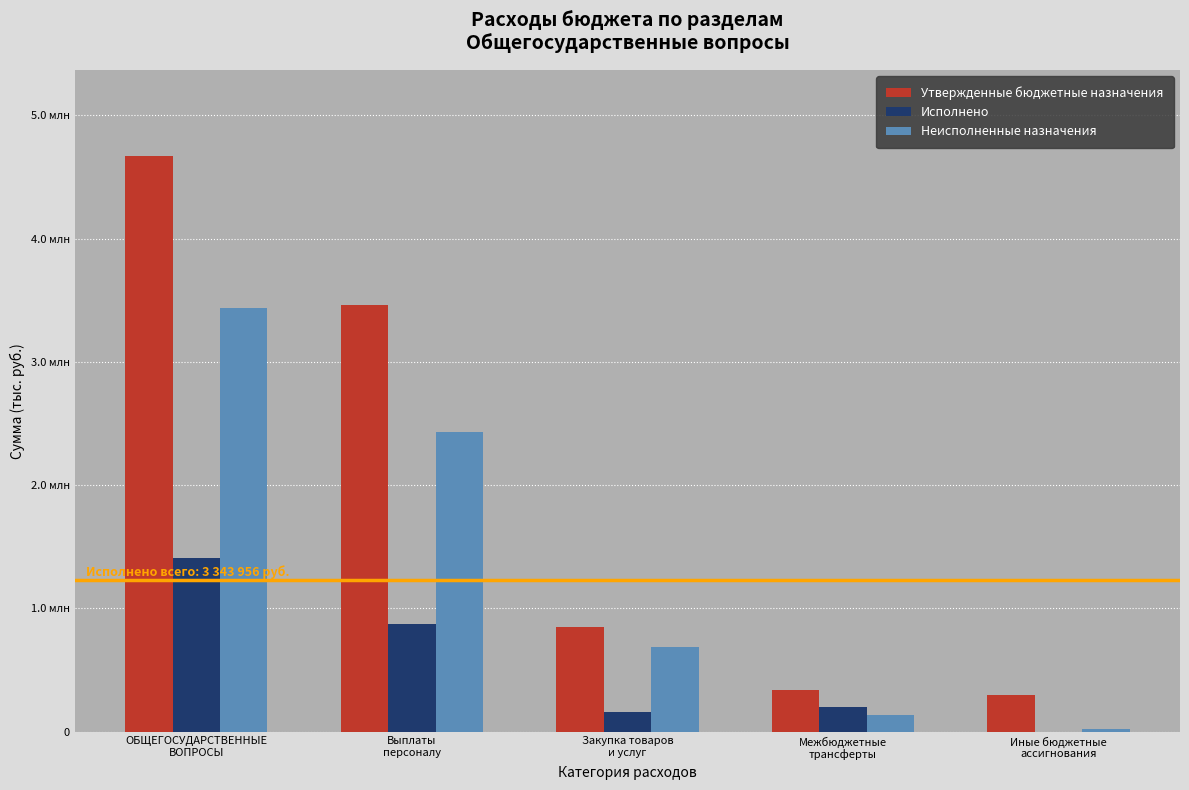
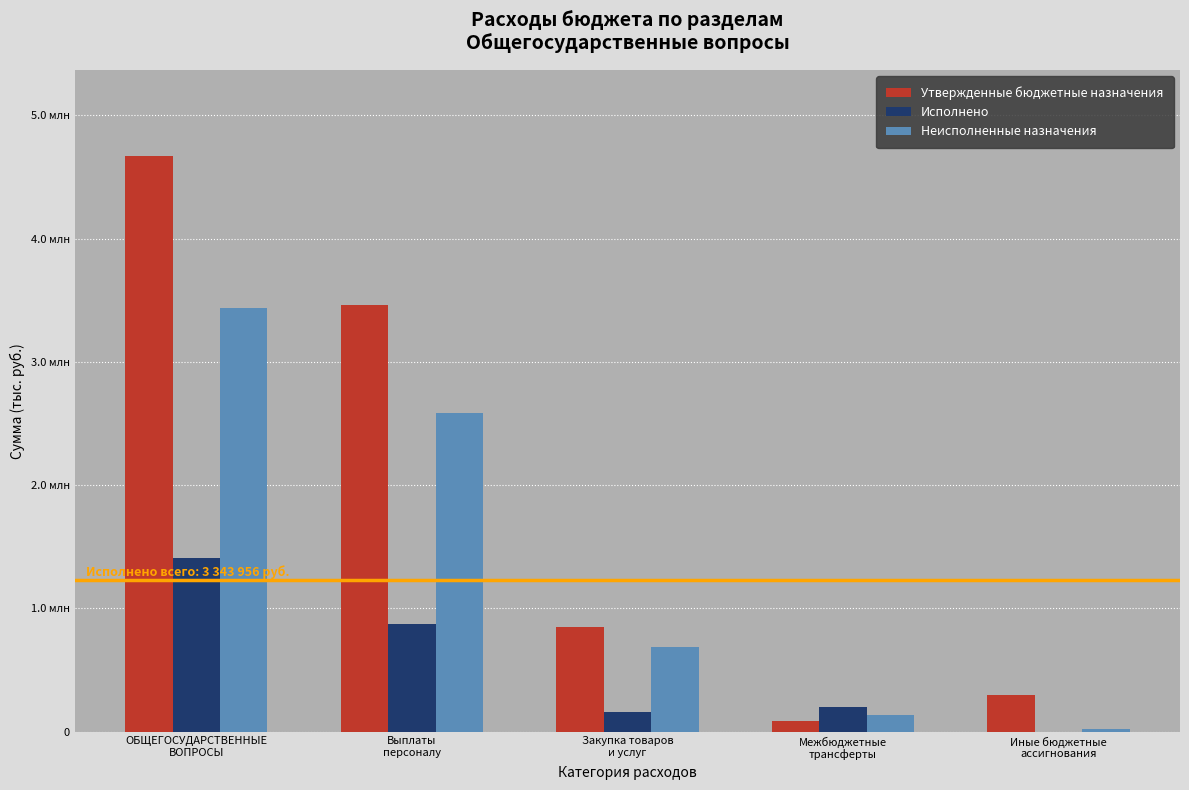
Неисполненные назначения, Выплаты персоналу: 2.43 млн -> 2.59 млн
Утвержденные бюджетные назначения, Межбюджетные трансферты: 0.34 млн -> 0.09 млн
